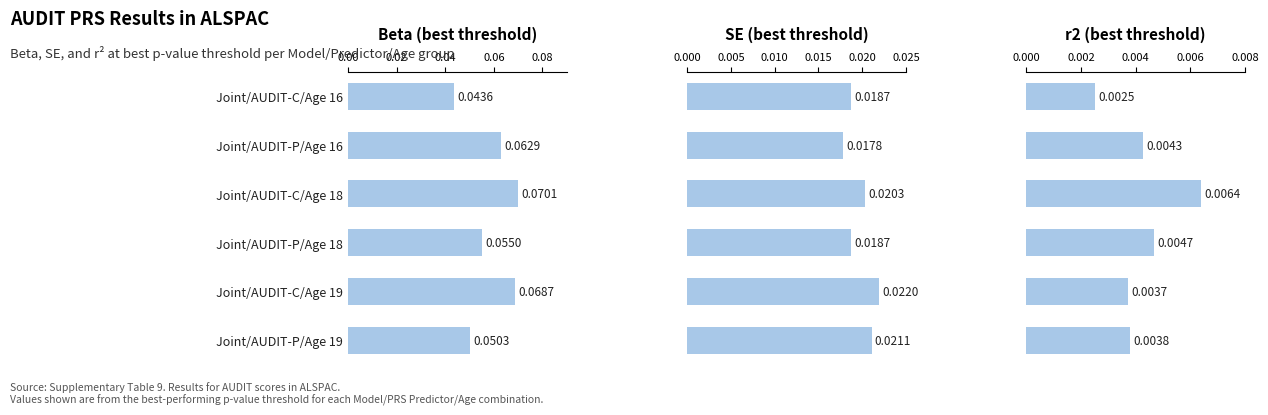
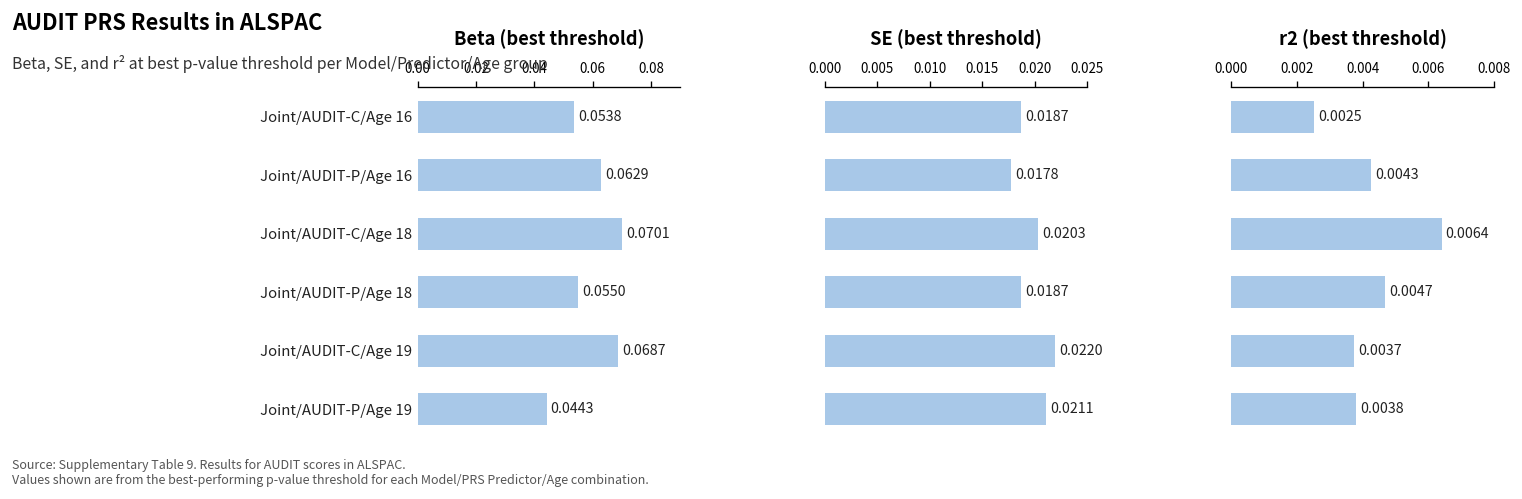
Beta (best threshold), Joint/AUDIT-C/Age 16: 0.0436 -> 0.0538
Beta (best threshold), Joint/AUDIT-P/Age 19: 0.0503 -> 0.0443
